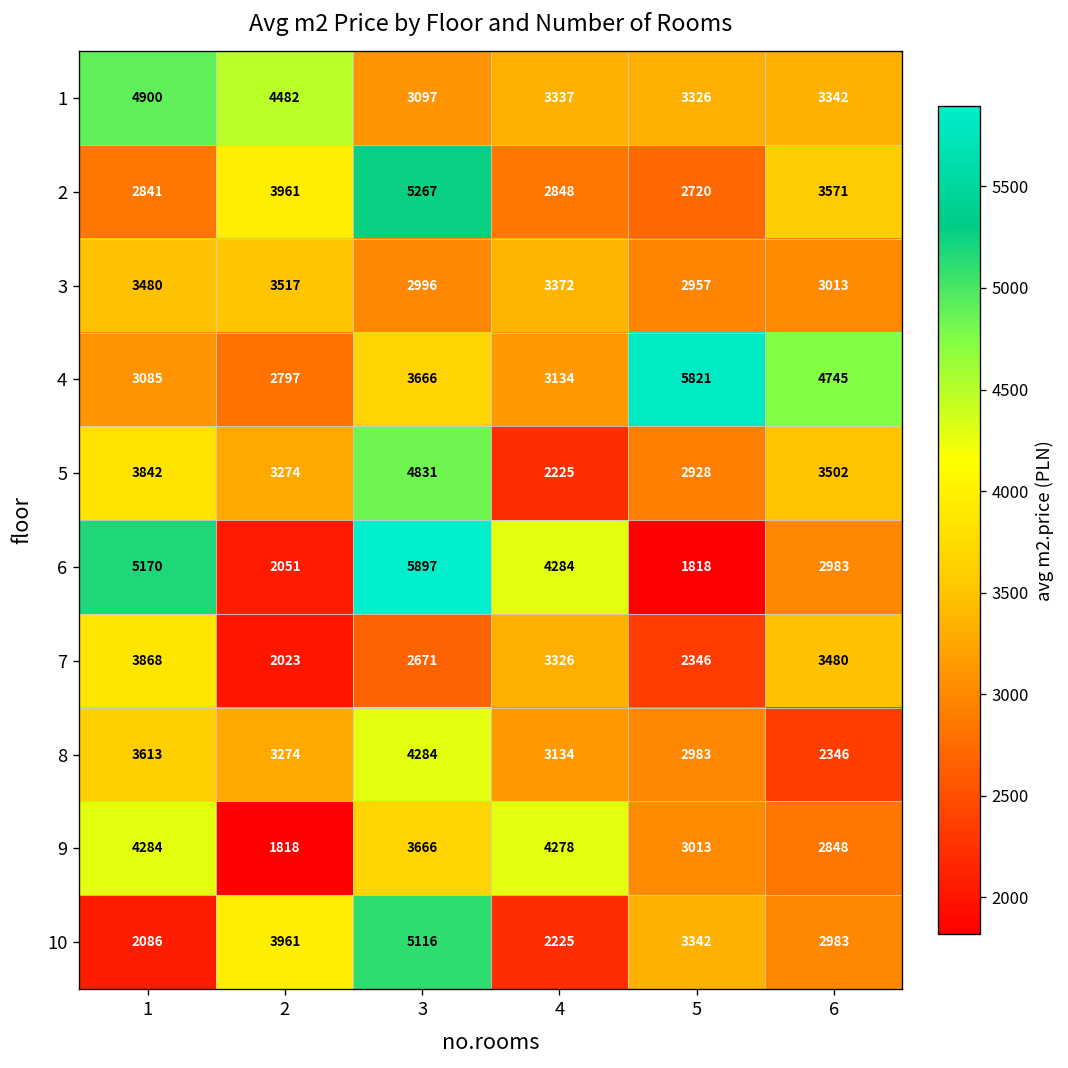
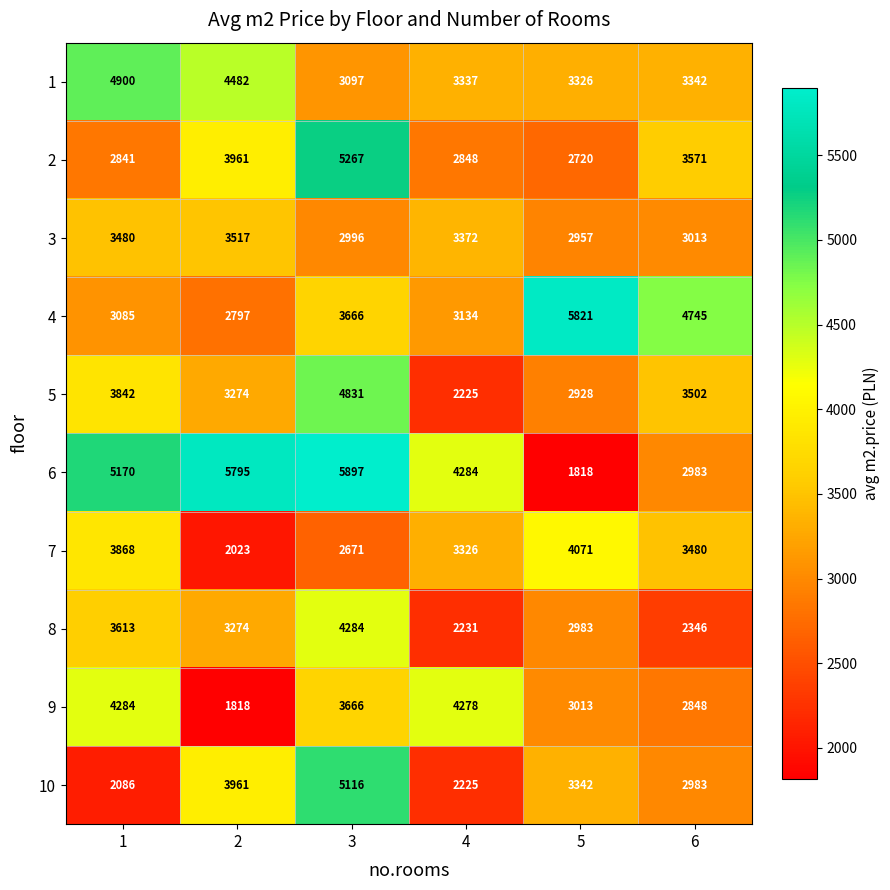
6, 2: 2051 -> 5795
7, 5: 2346 -> 4071
8, 4: 3134 -> 2231
